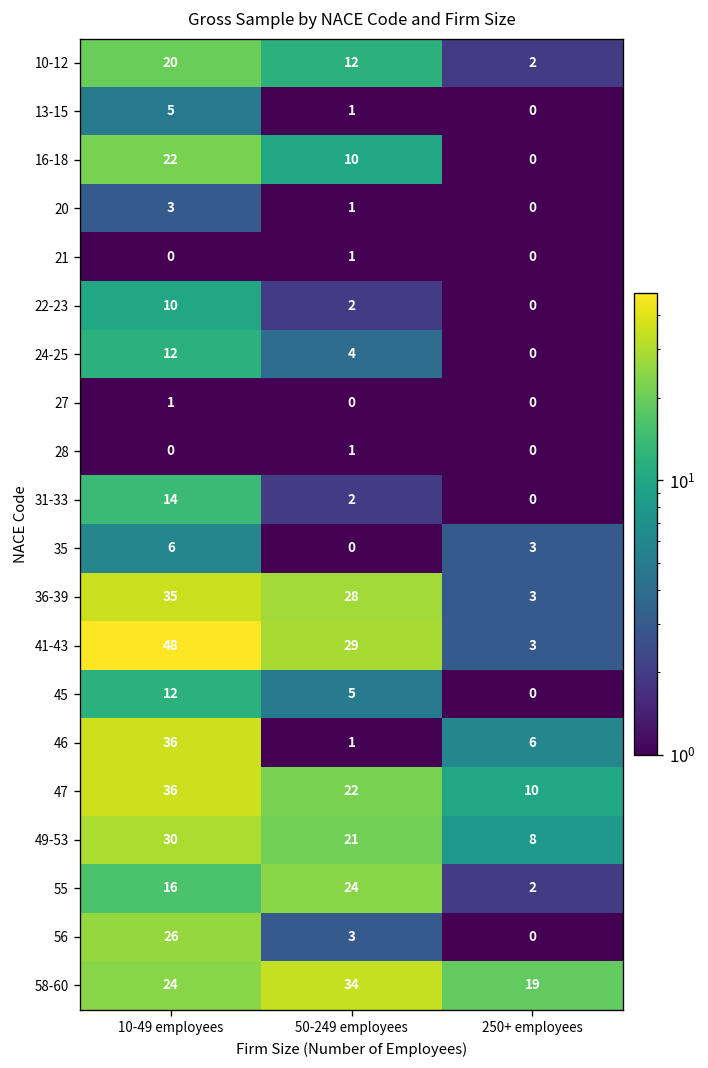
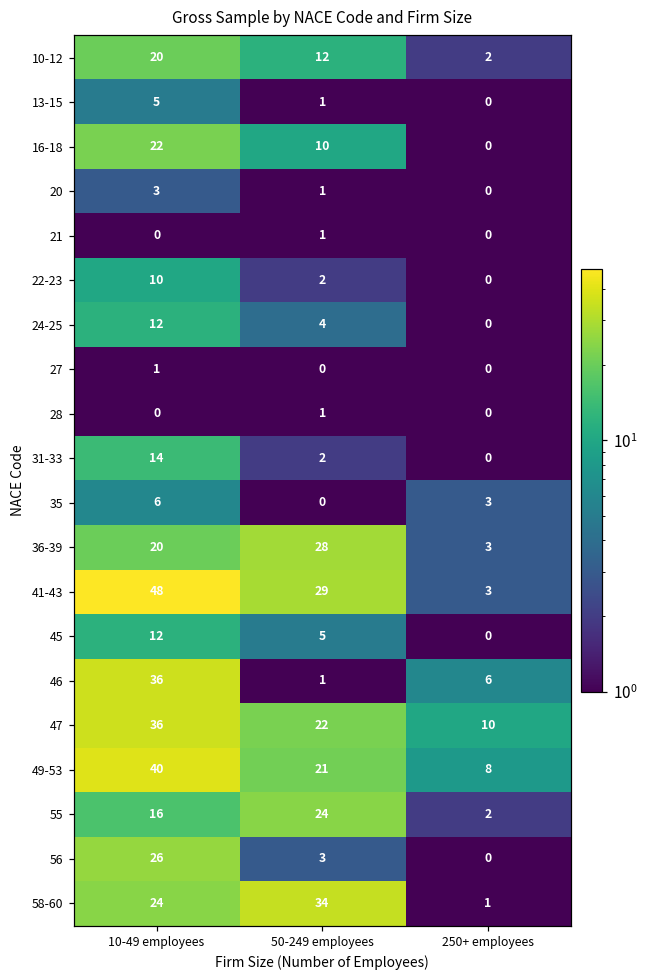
36-39, 10-49 employees: 35 -> 20
49-53, 10-49 employees: 30 -> 40
58-60, 250+ employees: 19 -> 1
